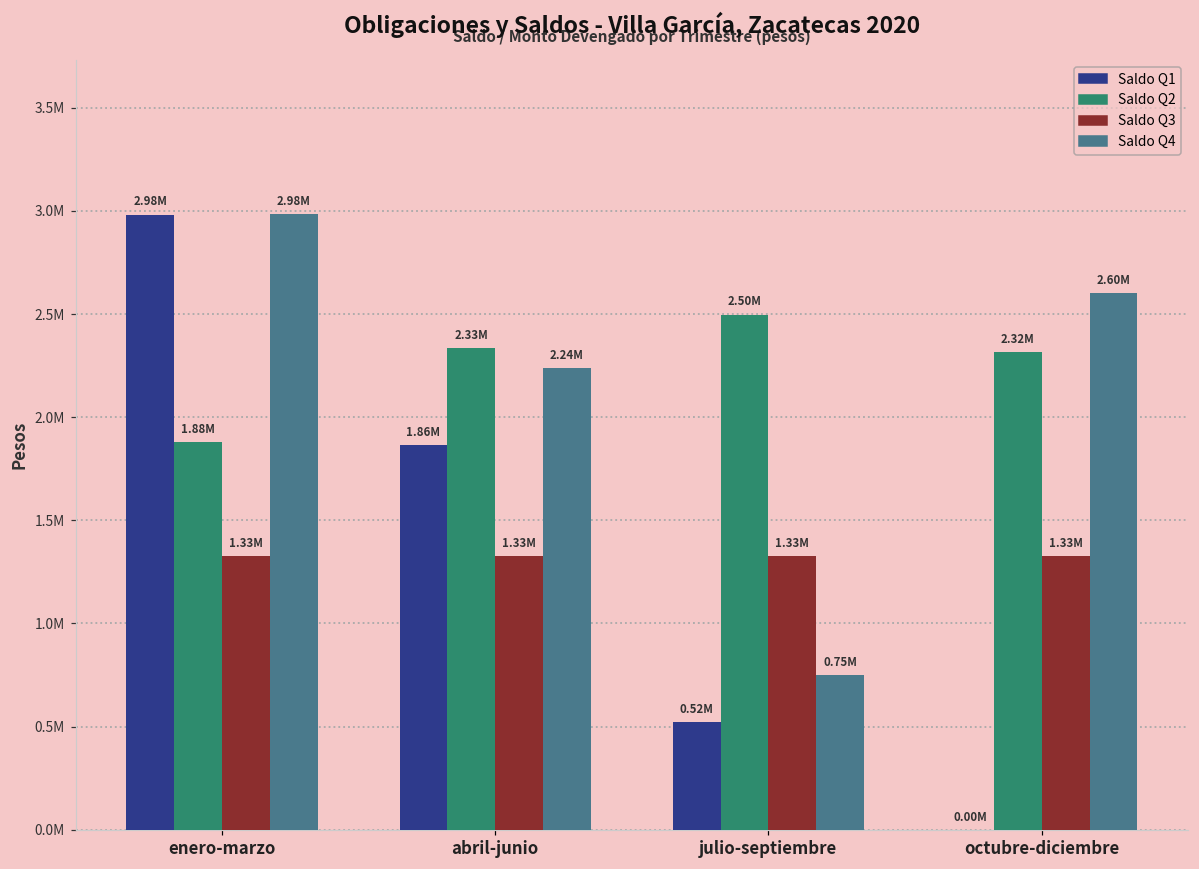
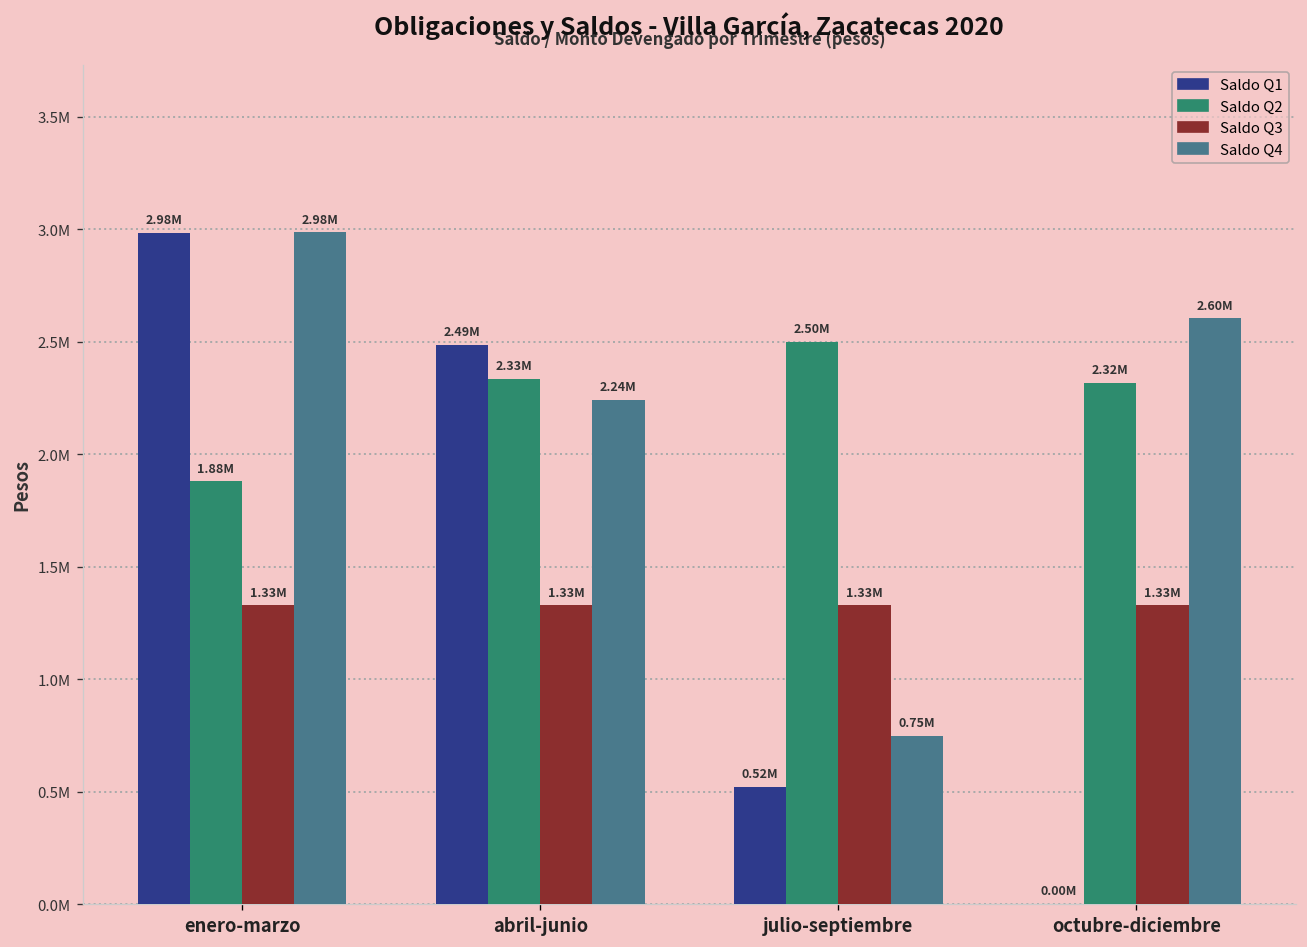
Saldo Q1, abril-junio: 1.86M -> 2.49M
